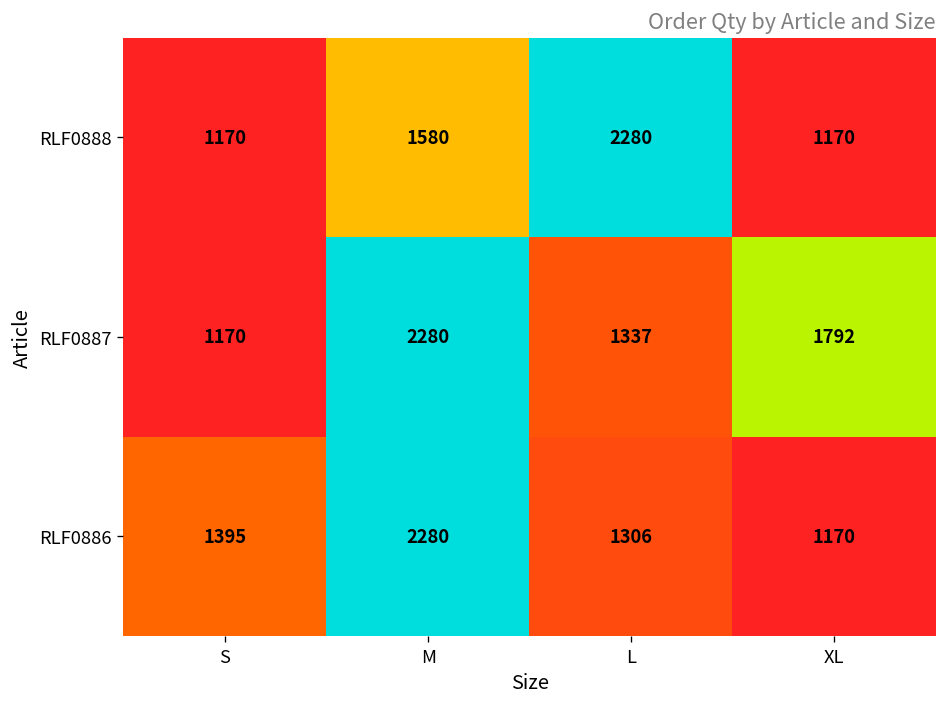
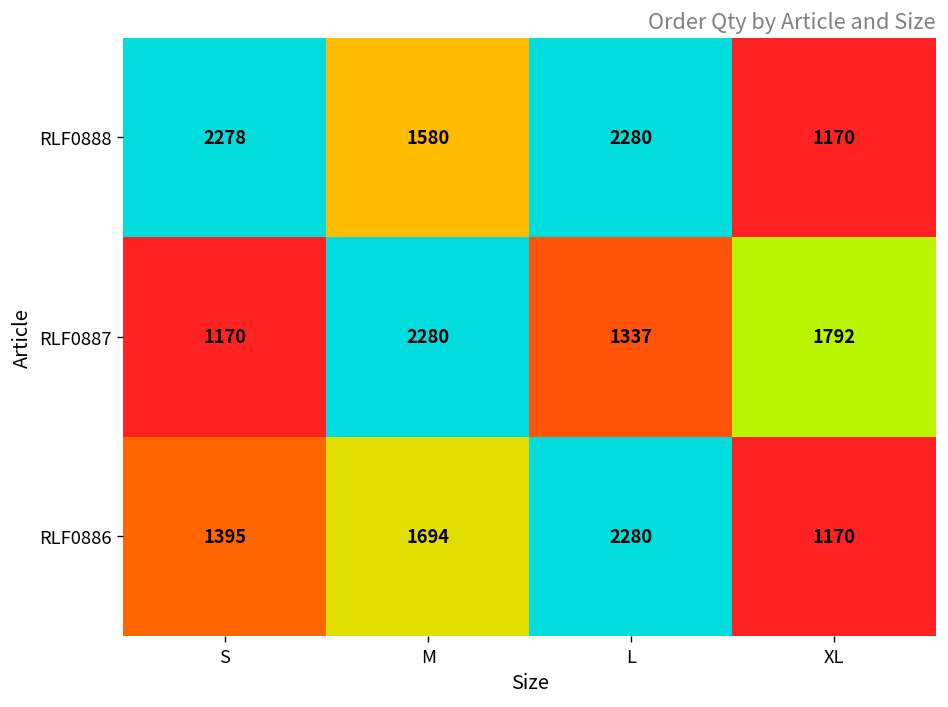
RLF0888, S: 1170 -> 2278
RLF0886, M: 2280 -> 1694
RLF0886, L: 1306 -> 2280
